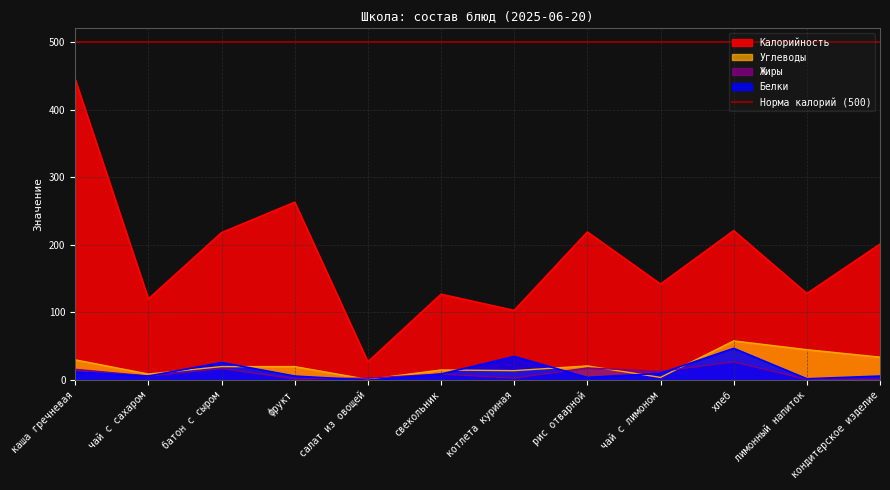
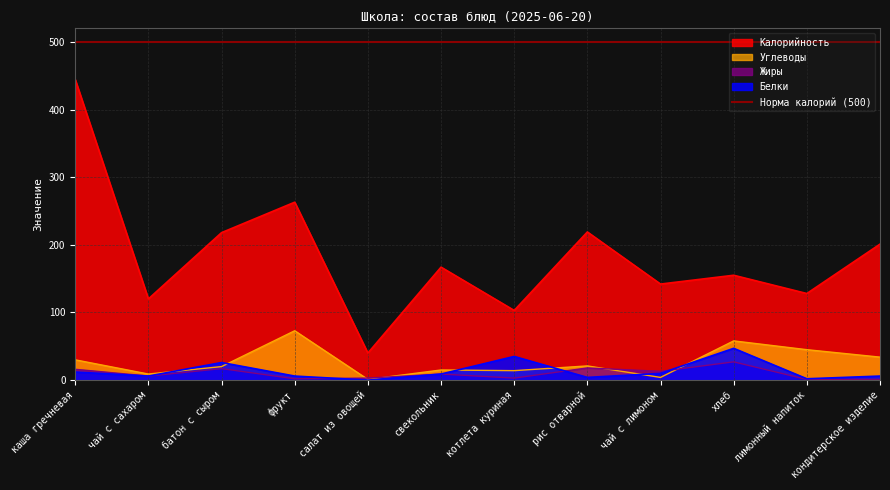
Углеводы, фрукт: 20 -> 70
Калорийность, салат из овощей: 30 -> 40
Калорийность, свекольник: 130 -> 170
Калорийность, хлеб: 220 -> 160
